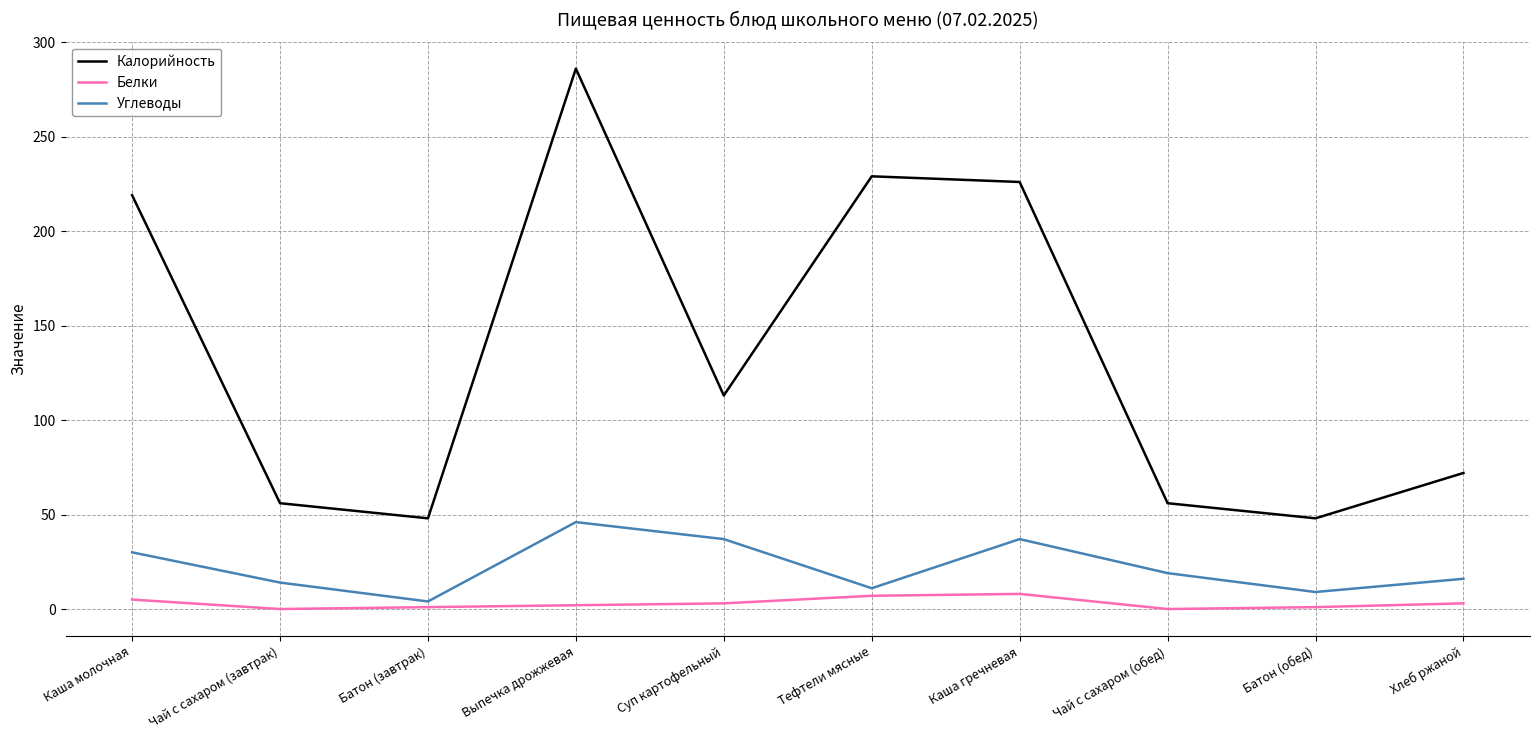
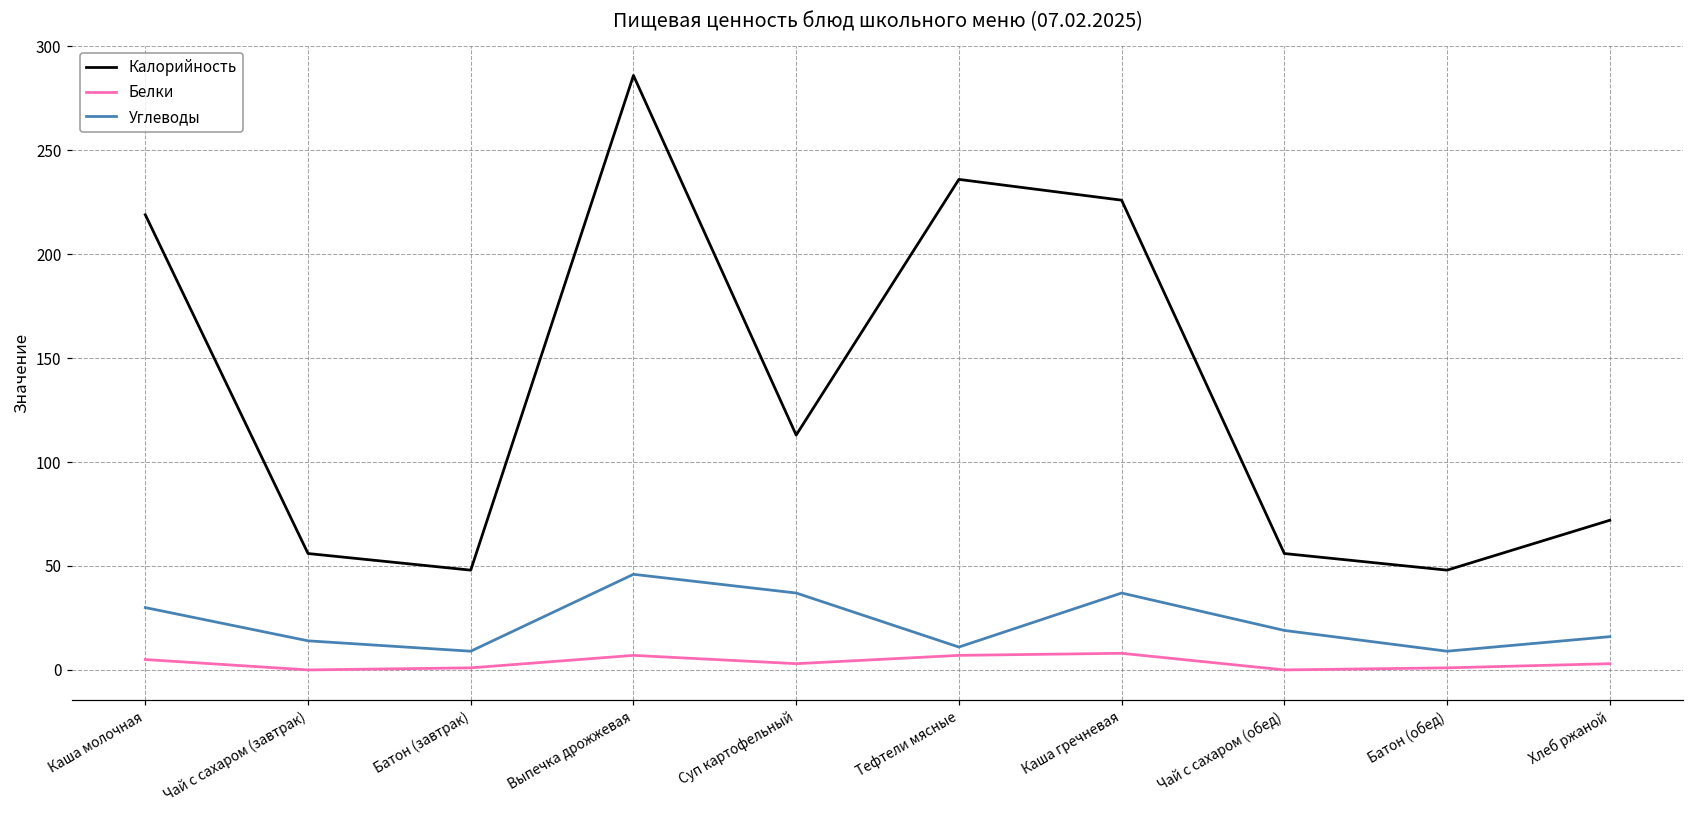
Углеводы, Батон (завтрак): 4 -> 9
Белки, Выпечка дрожжевая: 2 -> 7
Калорийность, Тефтели мясные: 229 -> 236
